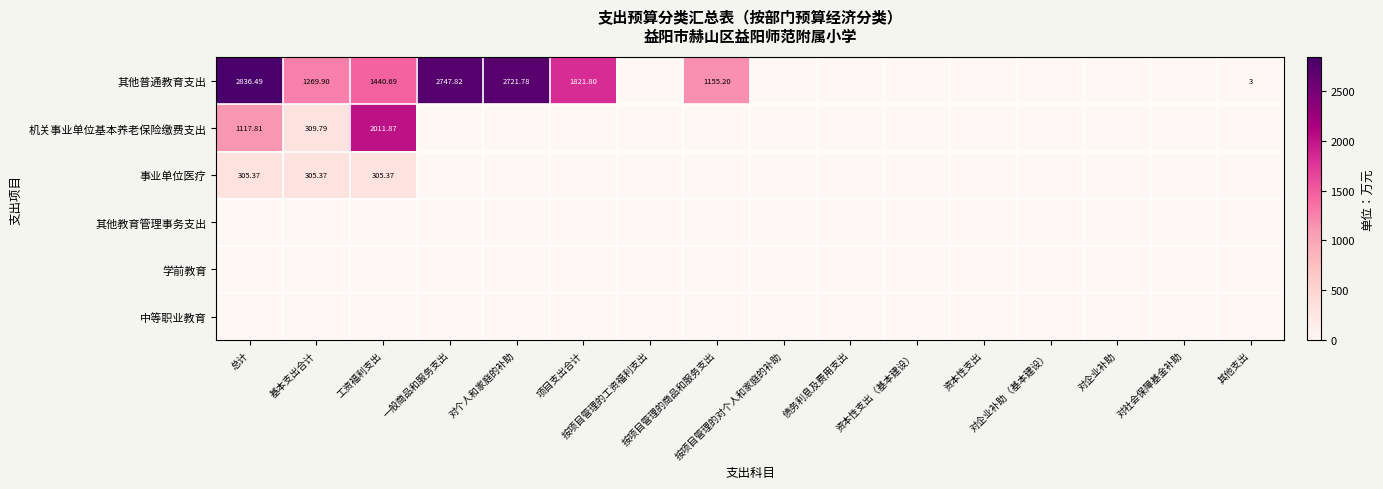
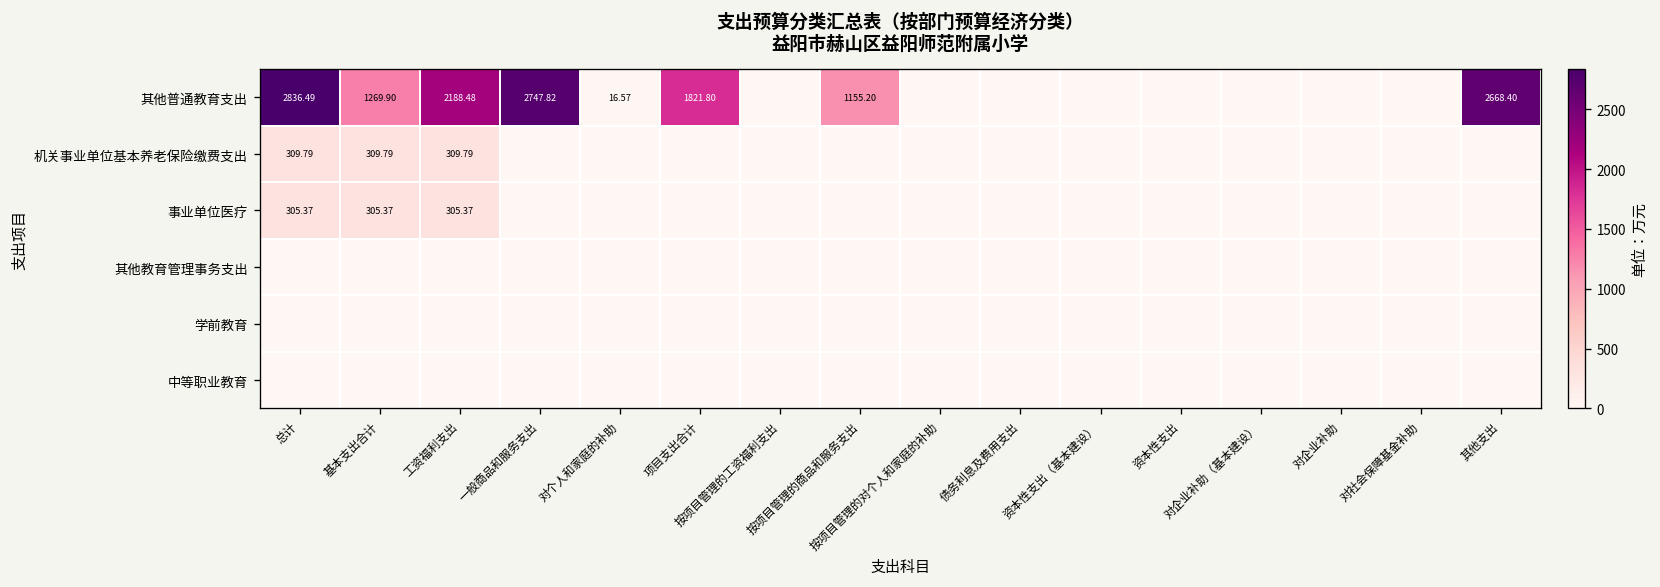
其他普通教育支出, 工资福利支出: 1440.69 -> 2188.48
其他普通教育支出, 对个人和家庭的补助: 2721.78 -> 16.57
其他普通教育支出, 其他支出: 3 -> 2668.40
机关事业单位基本养老保险缴费支出, 总计: 1117.81 -> 309.79
机关事业单位基本养老保险缴费支出, 工资福利支出: 2011.87 -> 309.79
